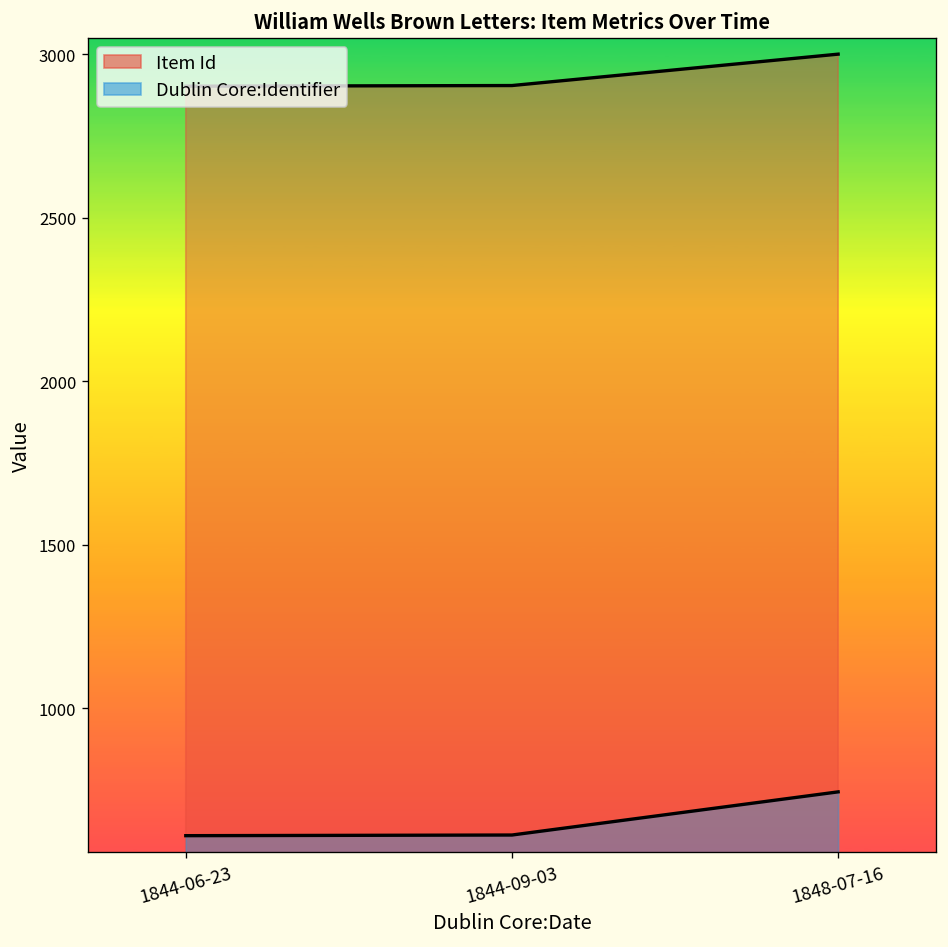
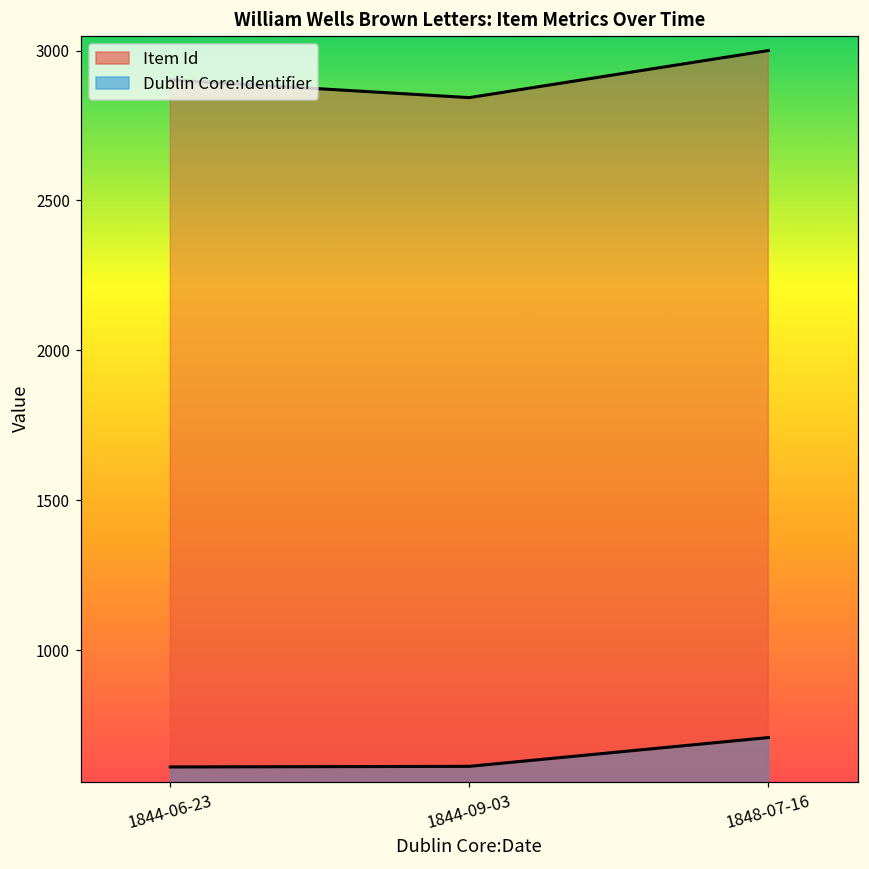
Item Id, 1844-09-03: 2900 -> 2840
Dublin Core:Identifier, 1848-07-16: 740 -> 710
